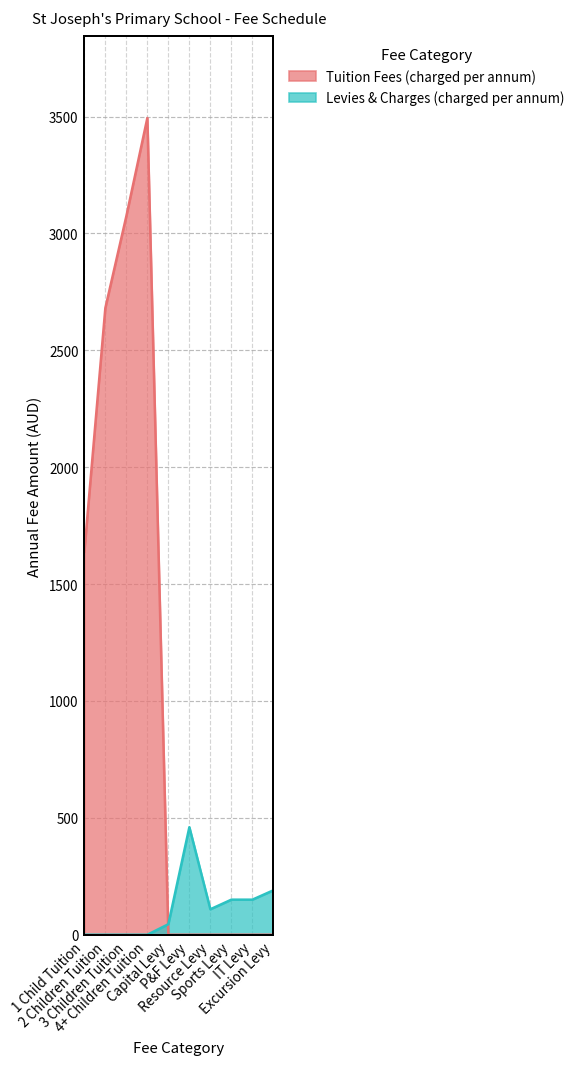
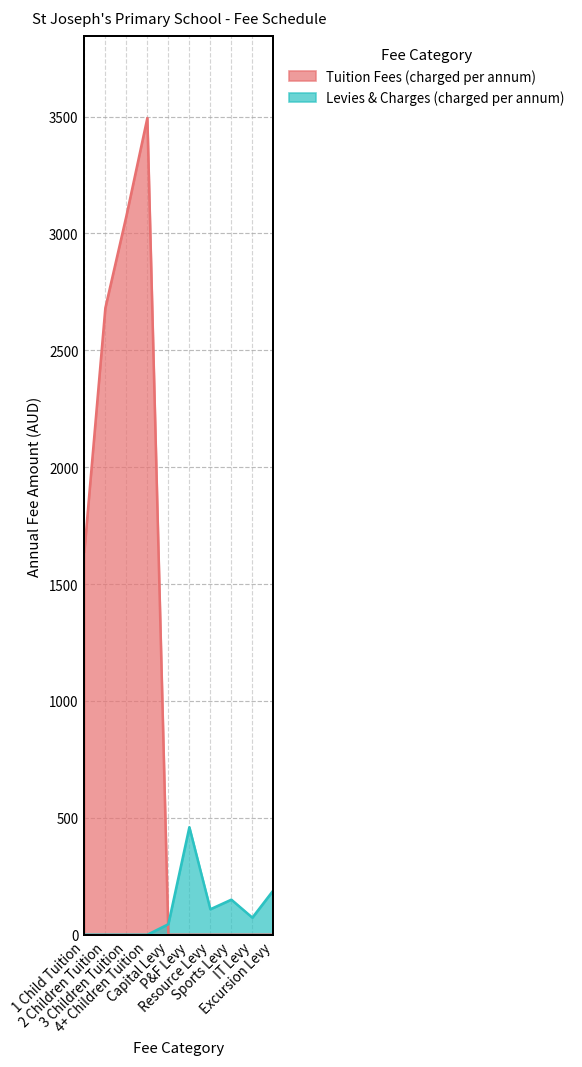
Levies & Charges (charged per annum), IT Levy: 150 -> 70
